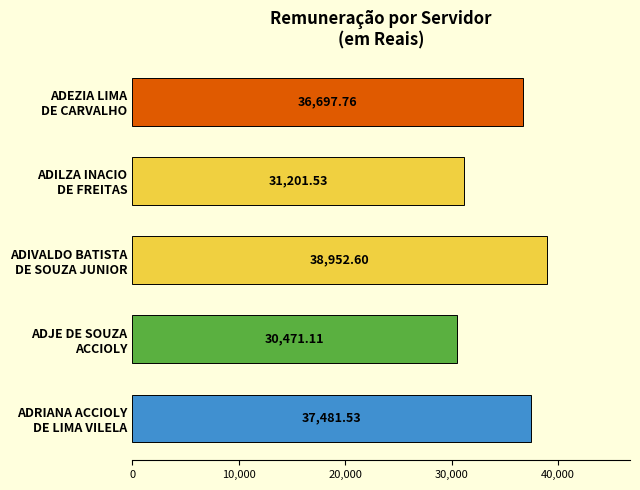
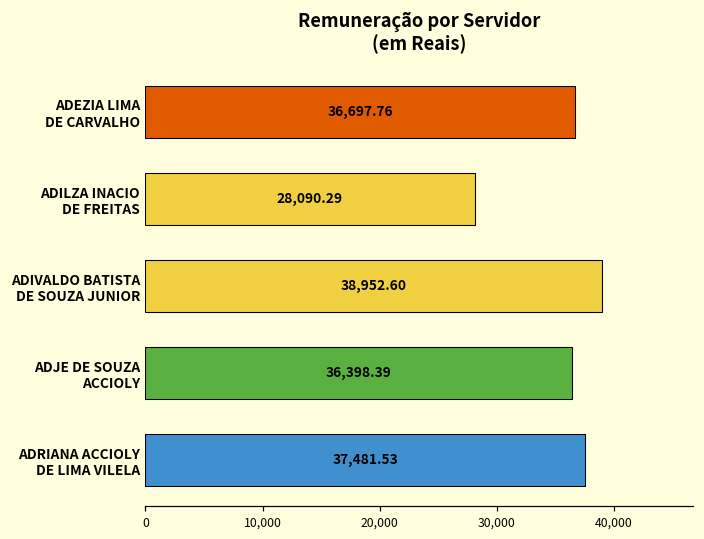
ADILZA INACIO DE FREITAS: 31,201.53 -> 28,090.29
ADJE DE SOUZA ACCIOLY: 30,471.11 -> 36,398.39
